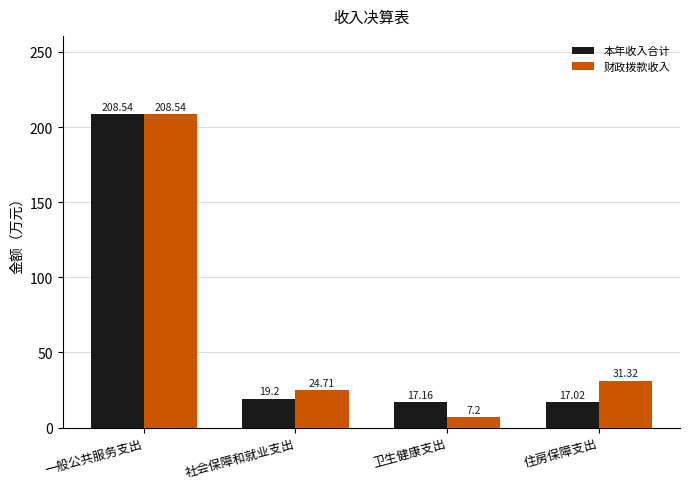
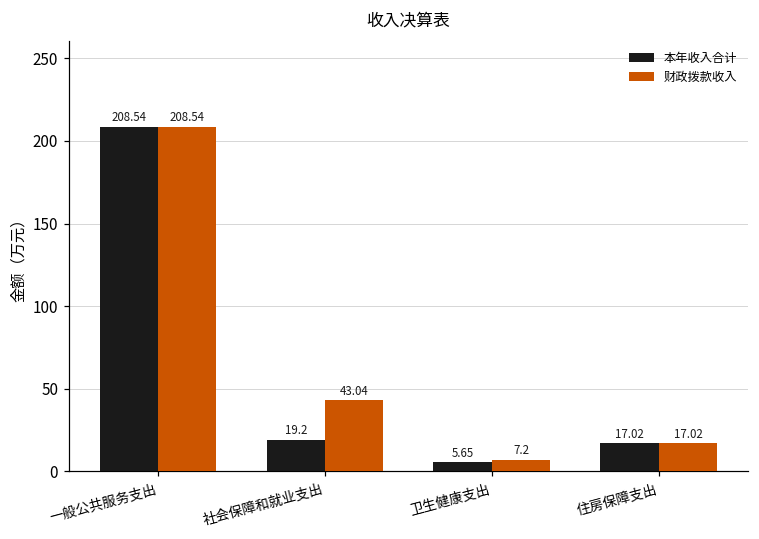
财政拨款收入, 社会保障和就业支出: 24.71 -> 43.04
本年收入合计, 卫生健康支出: 17.16 -> 5.65
财政拨款收入, 住房保障支出: 31.32 -> 17.02
